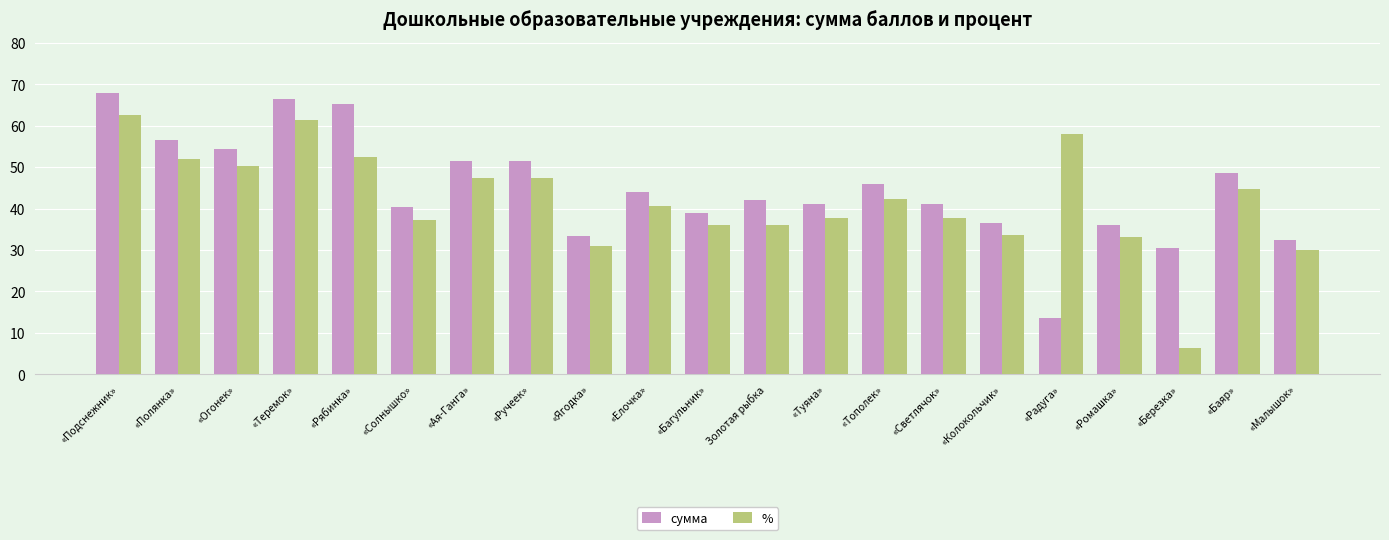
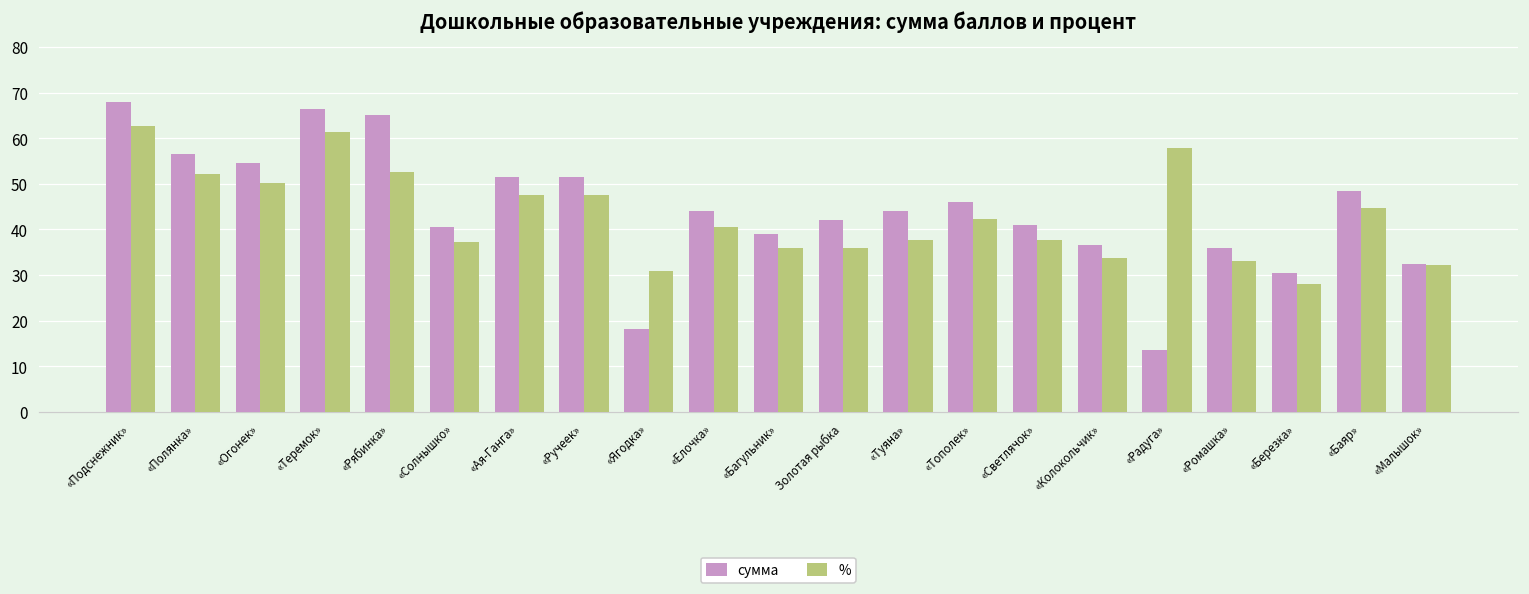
сумма, «Ягодка»: 34 -> 18
сумма, «Туяна»: 41 -> 44
%, «Березка»: 6 -> 28
%, «Малышок»: 30 -> 32
